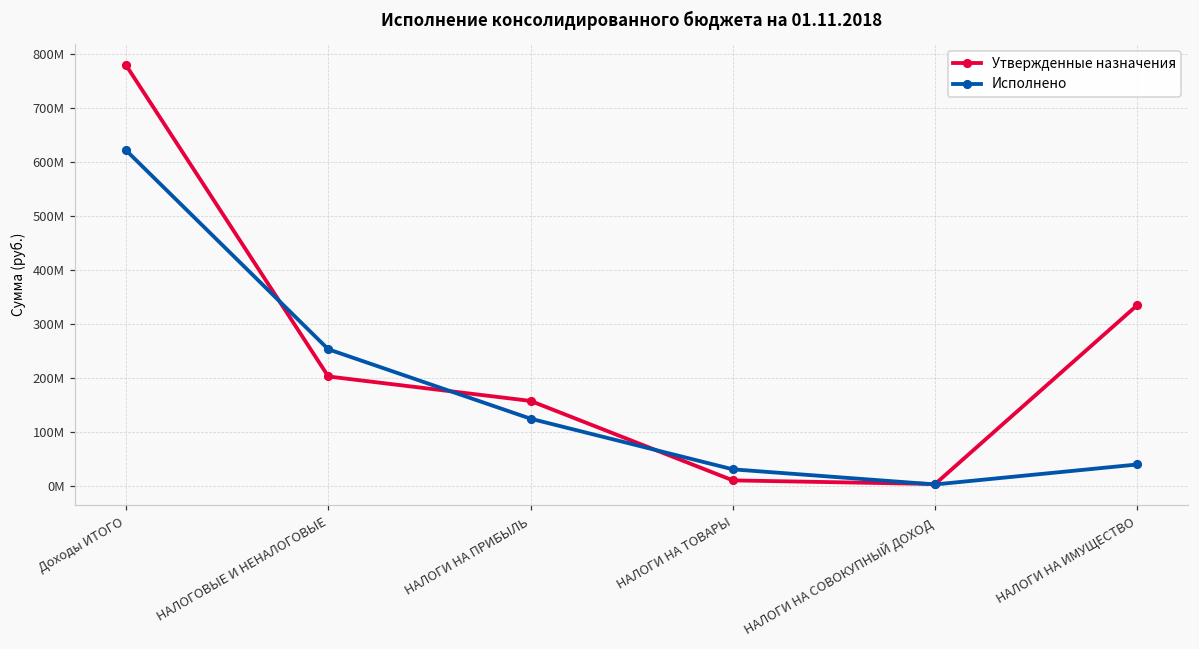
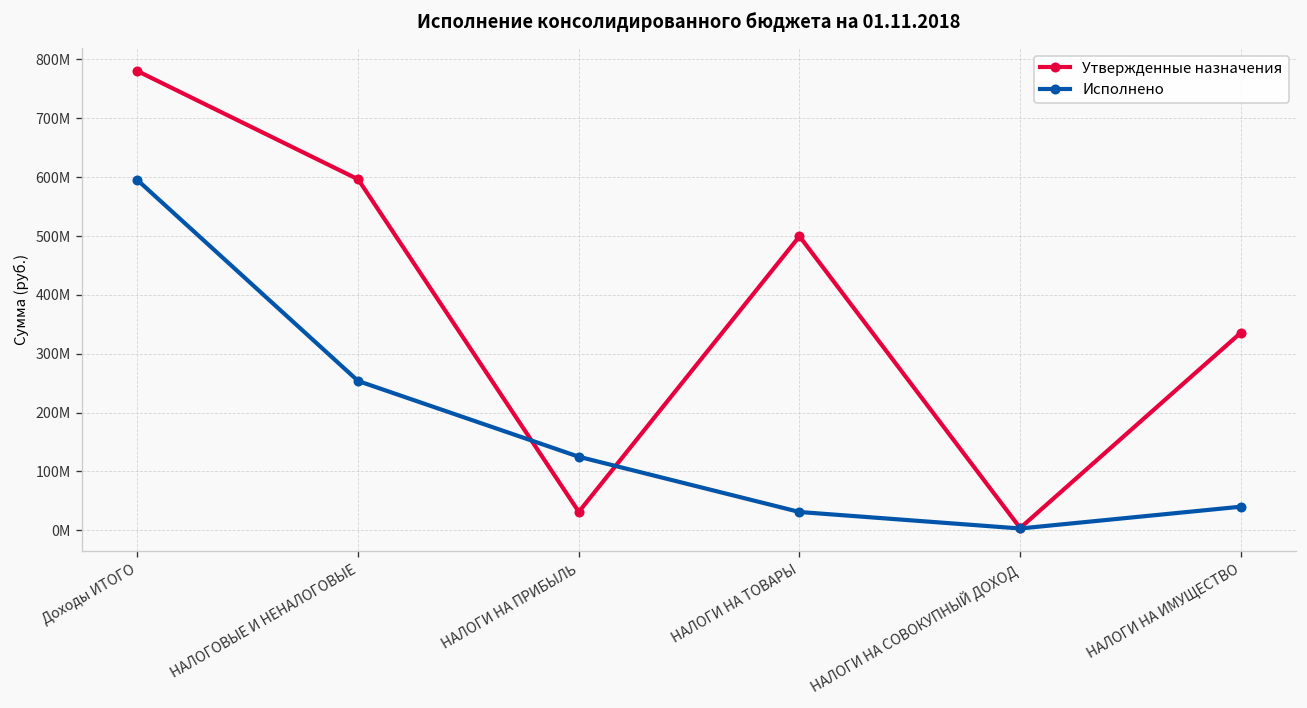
Исполнено, Доходы ИТОГО: 620М -> 600М
Утвержденные назначения, НАЛОГОВЫЕ И НЕНАЛОГОВЫЕ: 200М -> 600М
Утвержденные назначения, НАЛОГИ НА ПРИБЫЛЬ: 160М -> 30М
Утвержденные назначения, НАЛОГИ НА ТОВАРЫ: 10М -> 500М
